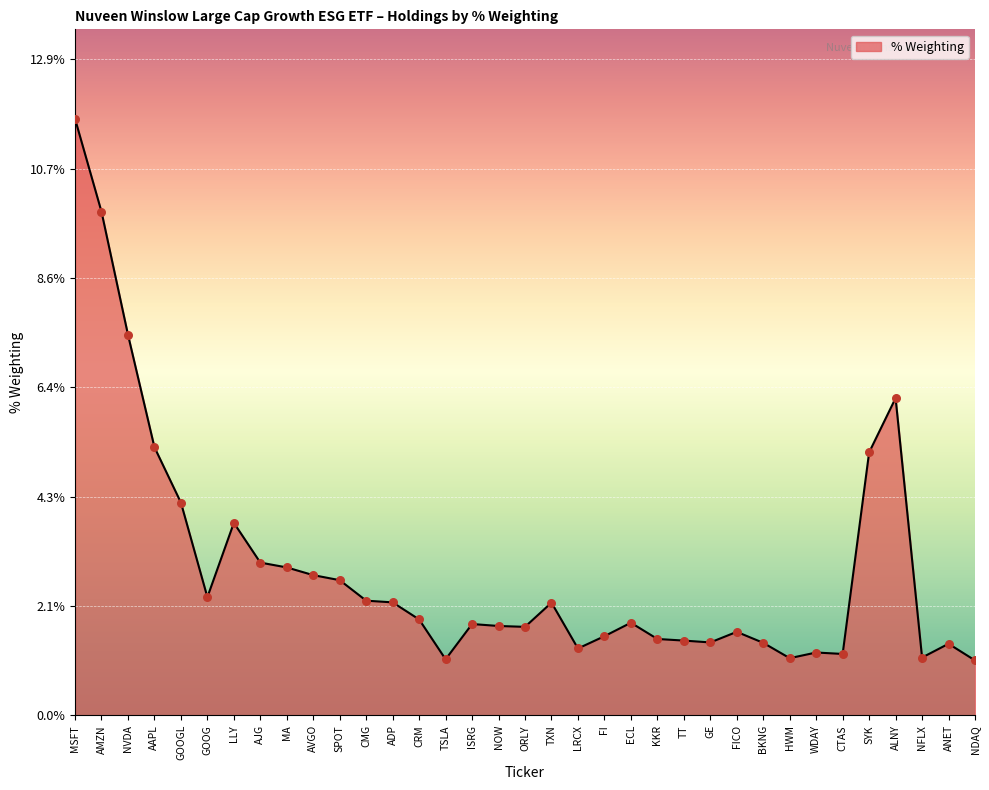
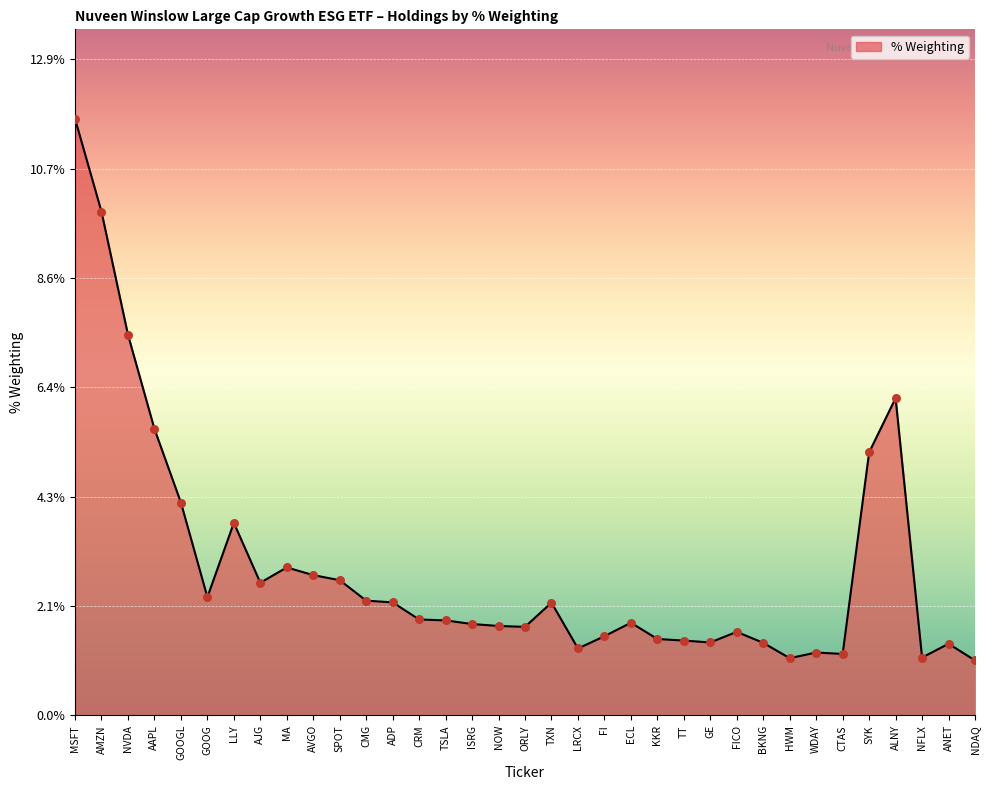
AAPL: 5.3% -> 5.6%
AJG: 3.0% -> 2.6%
TSLA: 1.1% -> 1.9%
